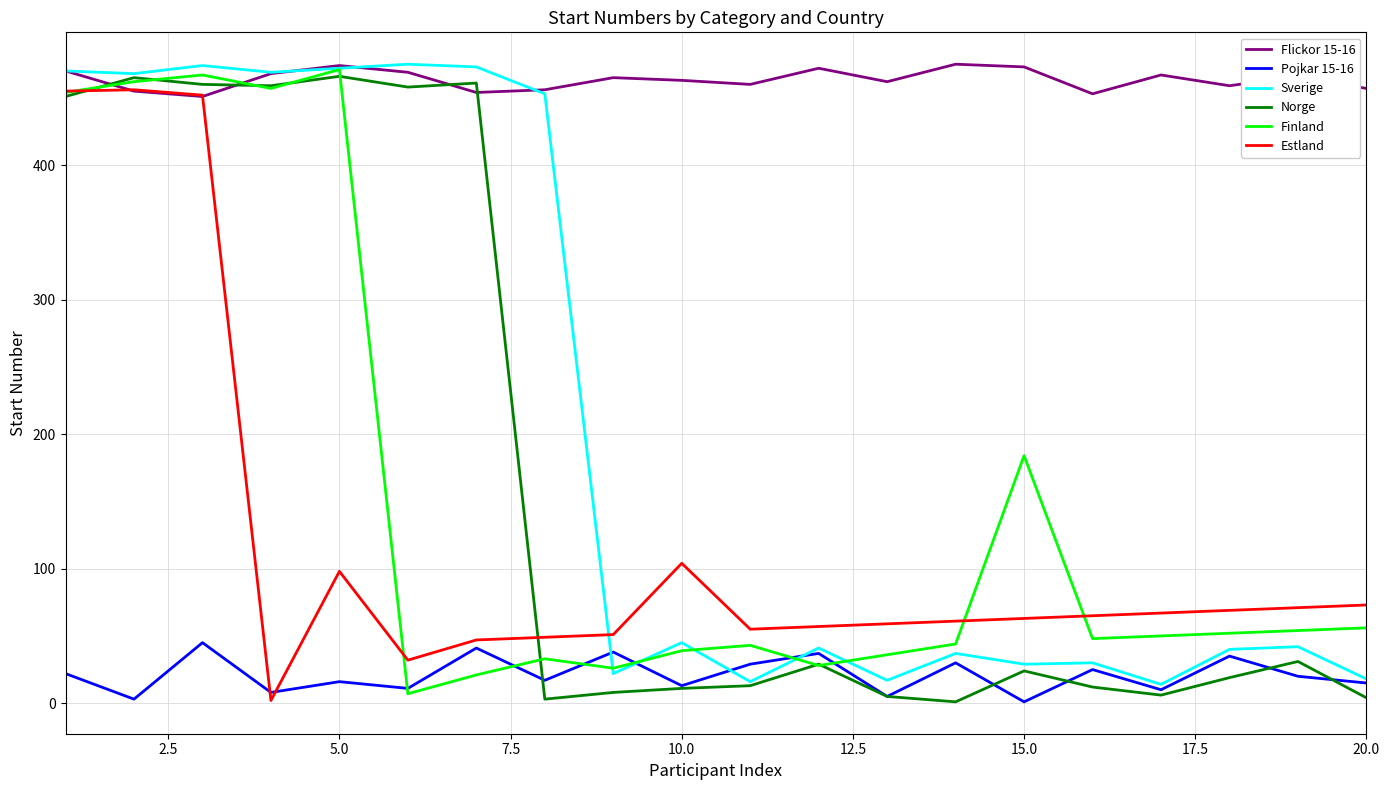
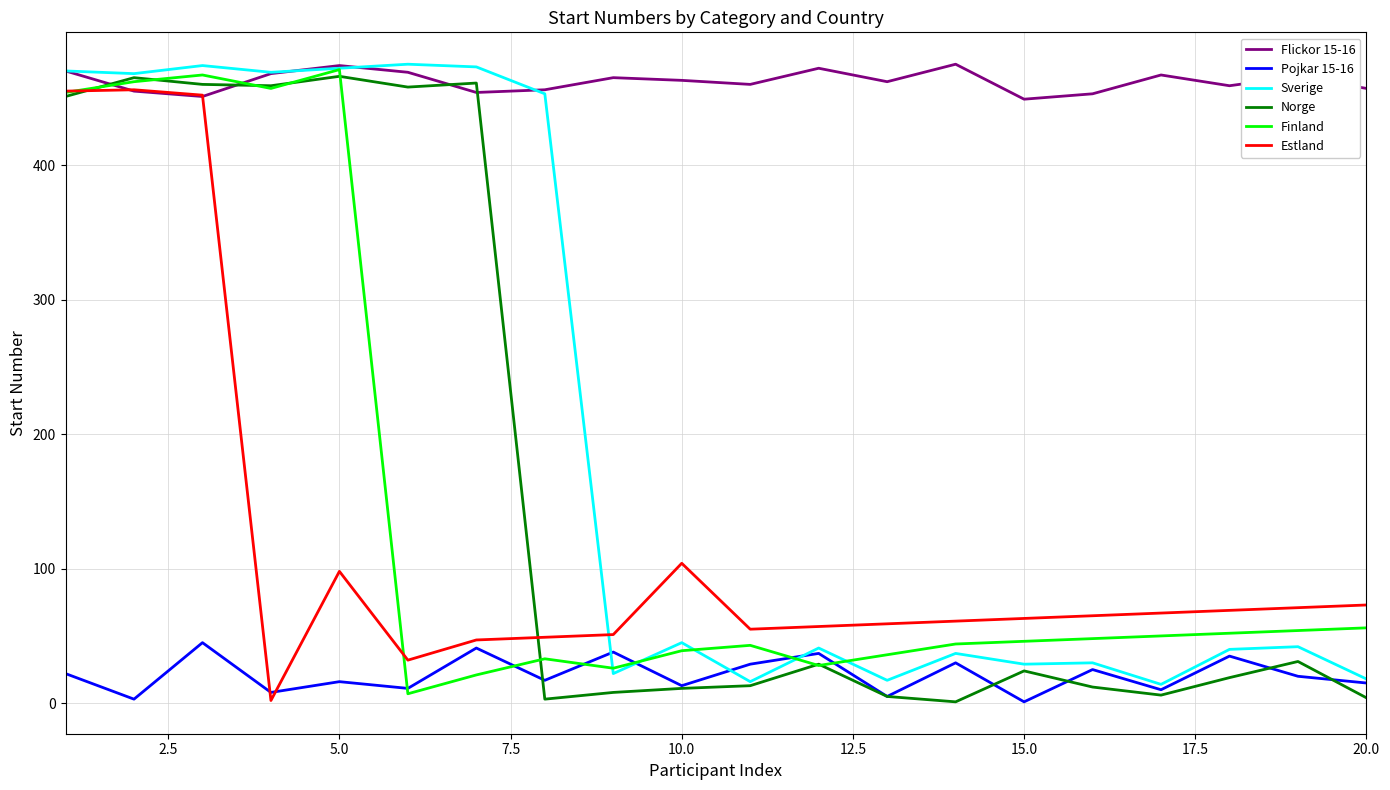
Flickor 15-16, 15.0: 473 -> 449
Finland, 15.0: 184 -> 46
